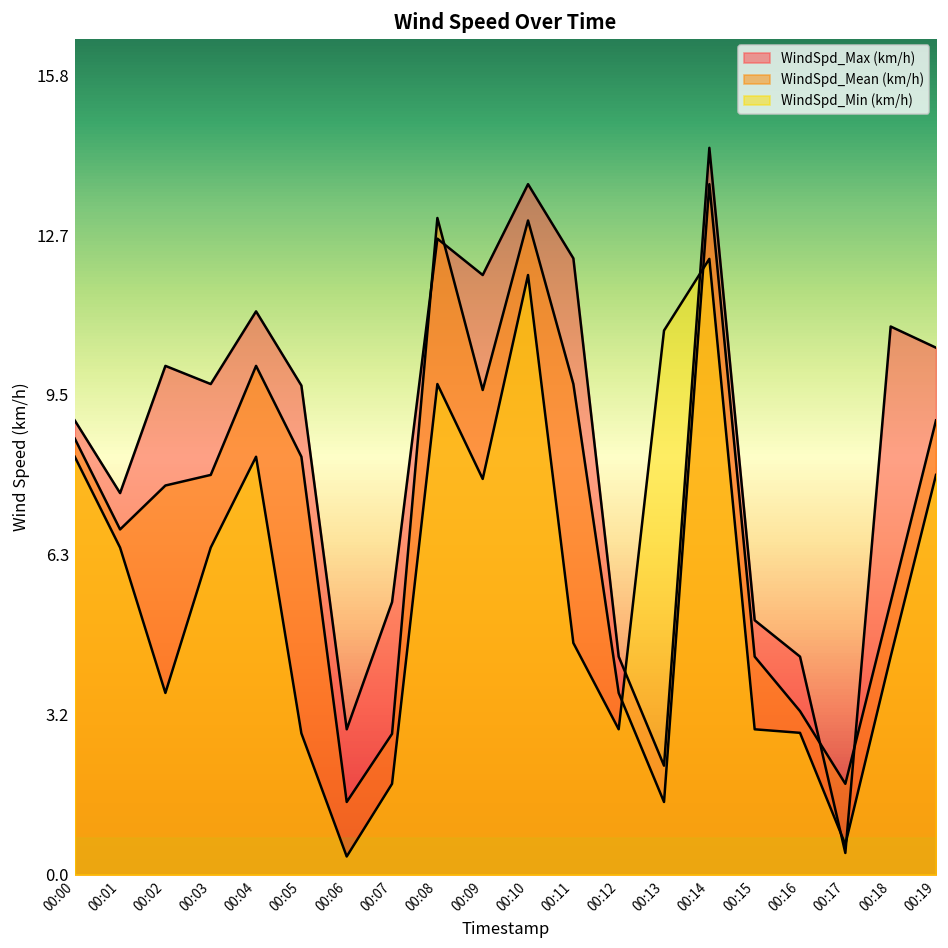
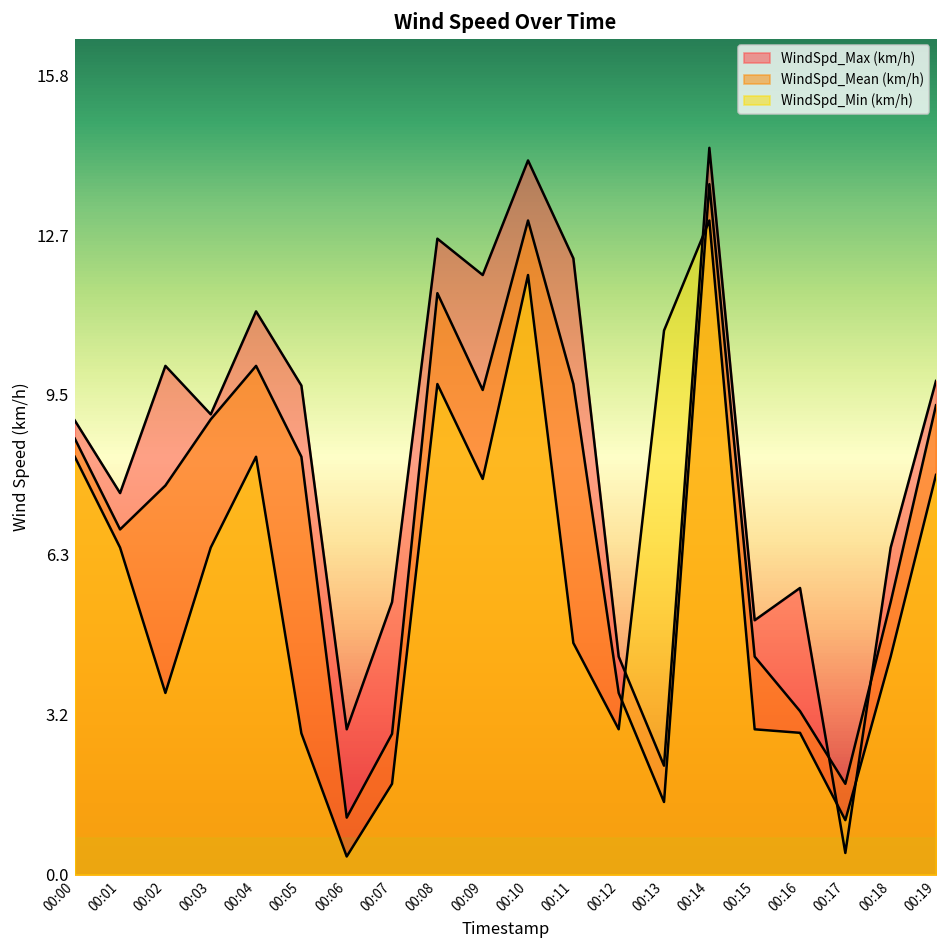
WindSpd_Max (km/h), 00:03: 9.7 -> 9.1
WindSpd_Mean (km/h), 00:03: 7.9 -> 9.0
WindSpd_Mean (km/h), 00:06: 1.4 -> 1.1
WindSpd_Mean (km/h), 00:08: 13.0 -> 11.5
WindSpd_Max (km/h), 00:10: 13.7 -> 14.2
WindSpd_Min (km/h), 00:14: 12.2 -> 13.0
WindSpd_Max (km/h), 00:16: 4.3 -> 5.7
WindSpd_Min (km/h), 00:17: 0.6 -> 1.1
WindSpd_Max (km/h), 00:18: 10.9 -> 6.5
WindSpd_Max (km/h), 00:19: 10.4 -> 9.8
WindSpd_Mean (km/h), 00:19: 9.0 -> 9.3
